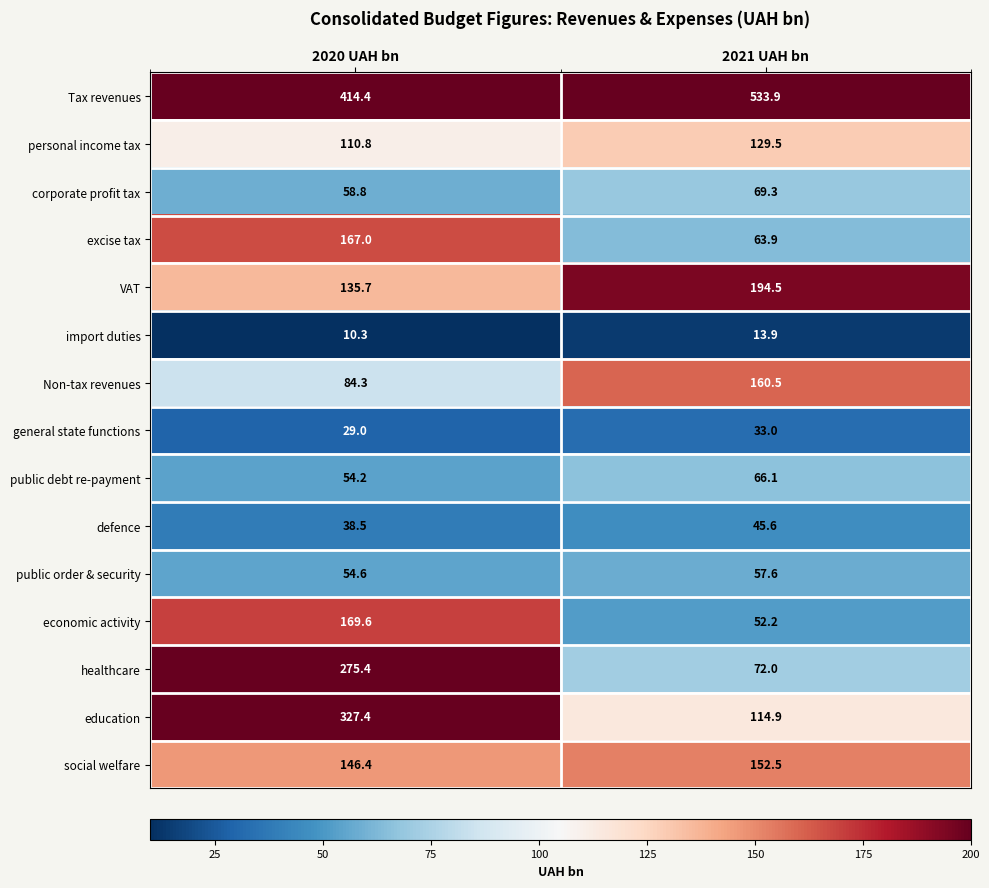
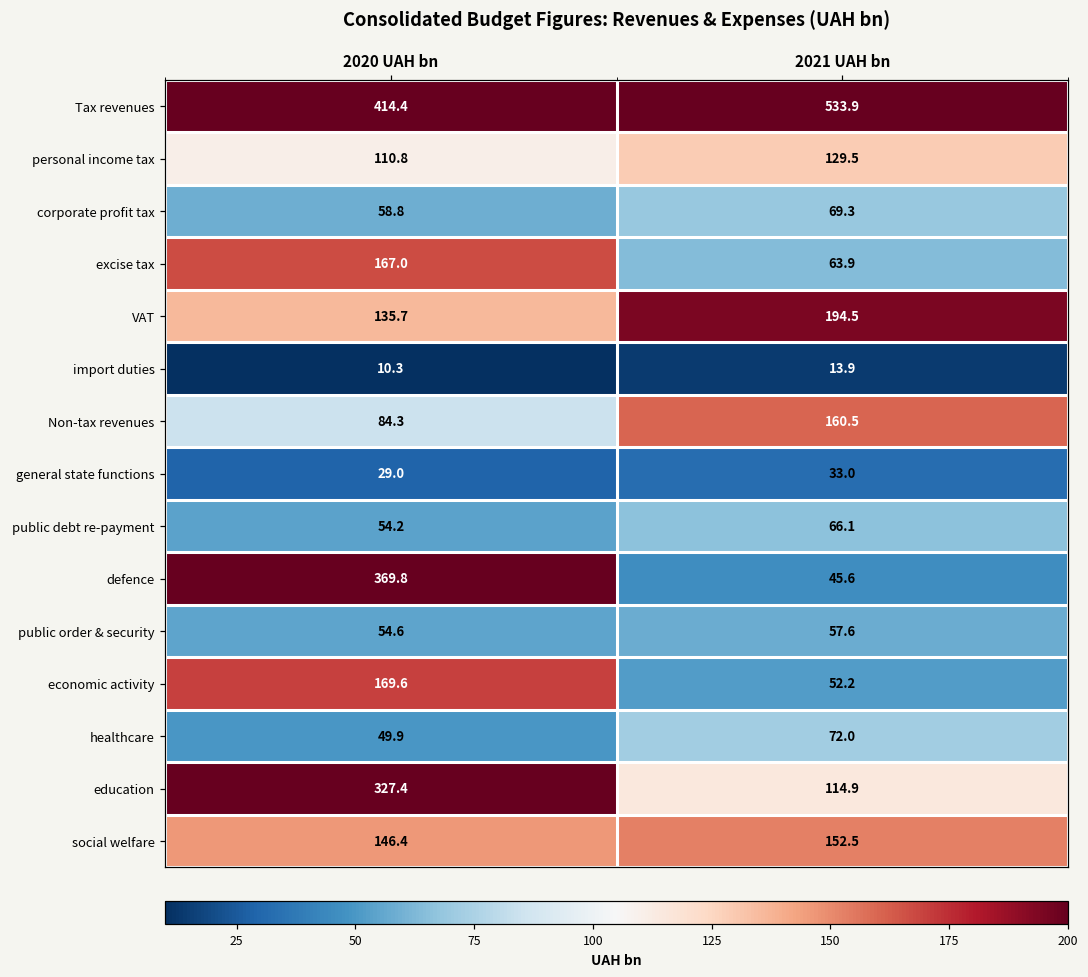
defence, 2020 UAH bn: 38.5 -> 369.8
healthcare, 2020 UAH bn: 275.4 -> 49.9
